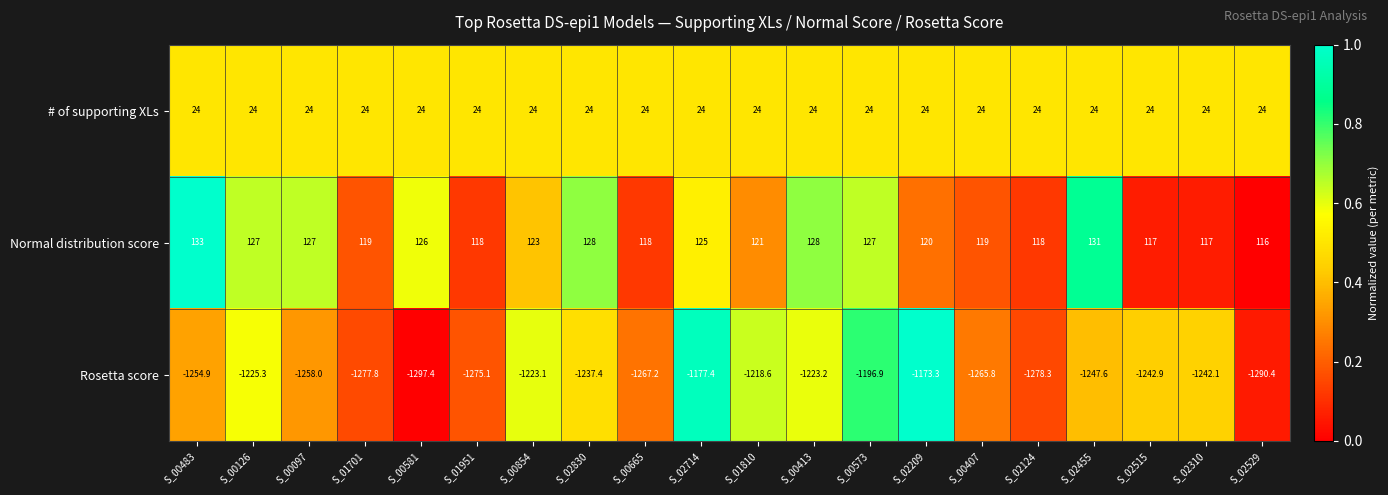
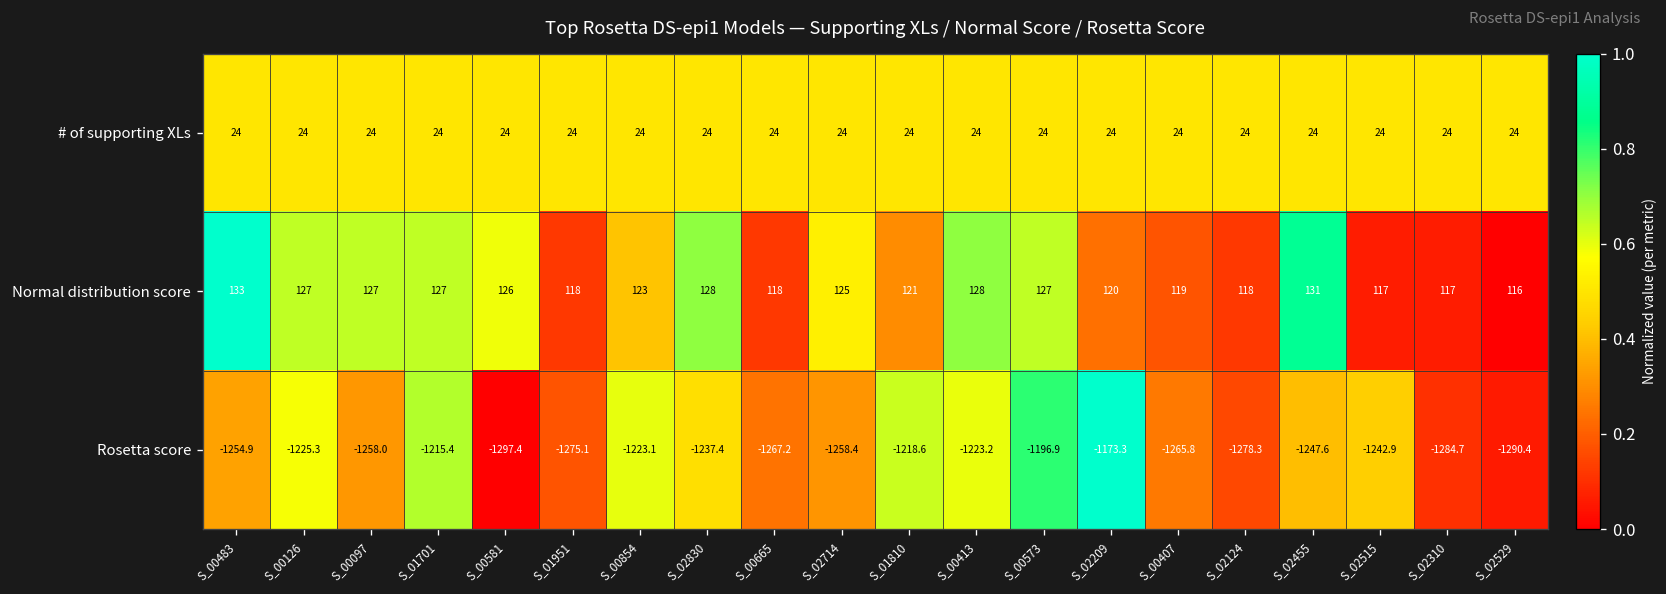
Normal distribution score, S_01701: 119 -> 127
Rosetta score, S_01701: -1277.8 -> -1215.4
Rosetta score, S_02714: -1177.4 -> -1258.4
Rosetta score, S_02310: -1242.1 -> -1284.7
